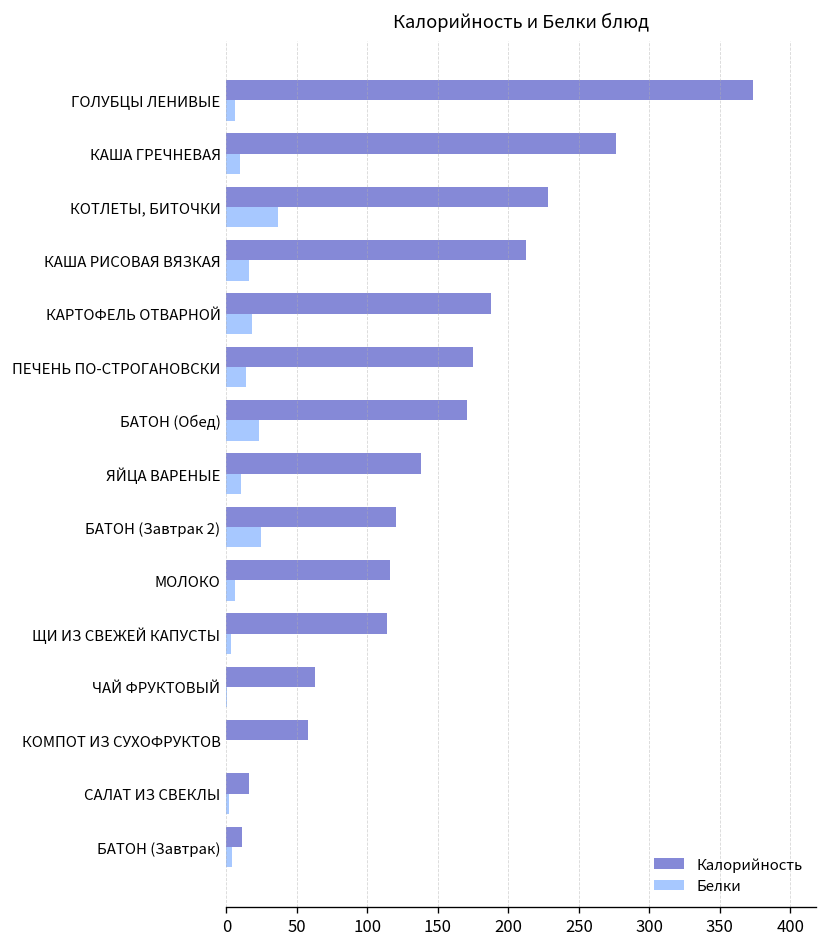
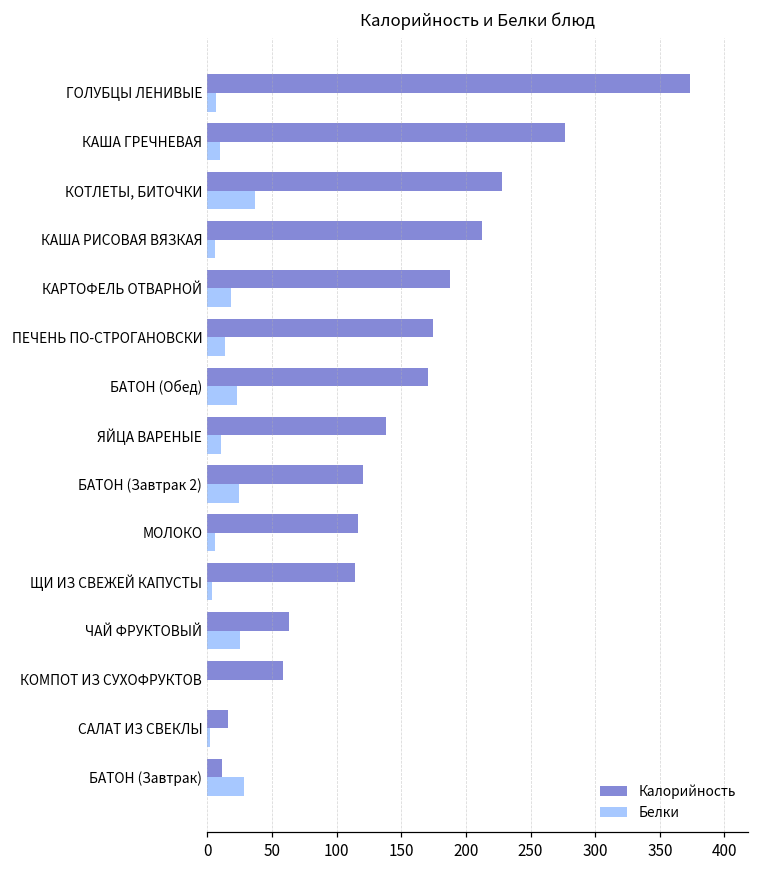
Белки, КАША РИСОВАЯ ВЯЗКАЯ: 16 -> 6
Белки, ЧАЙ ФРУКТОВЫЙ: 0 -> 25
Белки, БАТОН (Завтрак): 4 -> 28
